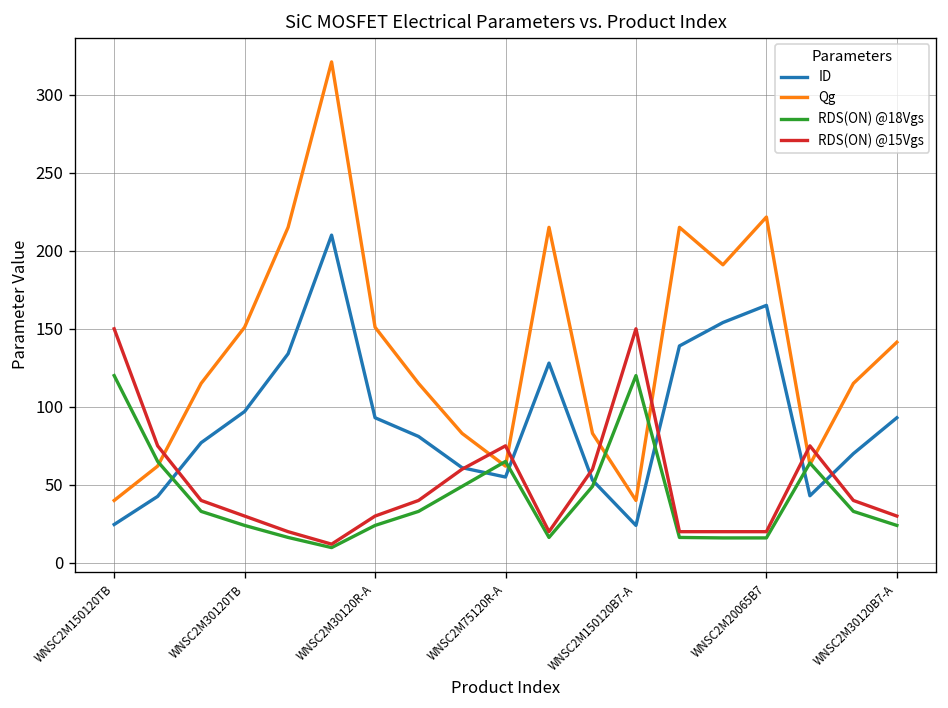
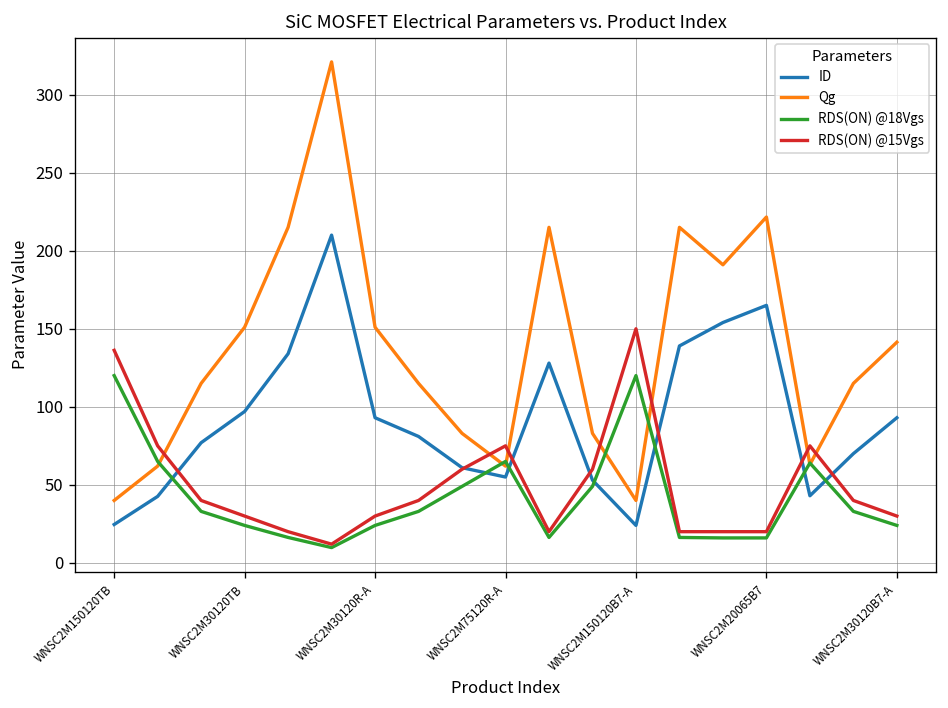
RDS(ON) @15Vgs, WNSC2M150120TB: 150 -> 136
